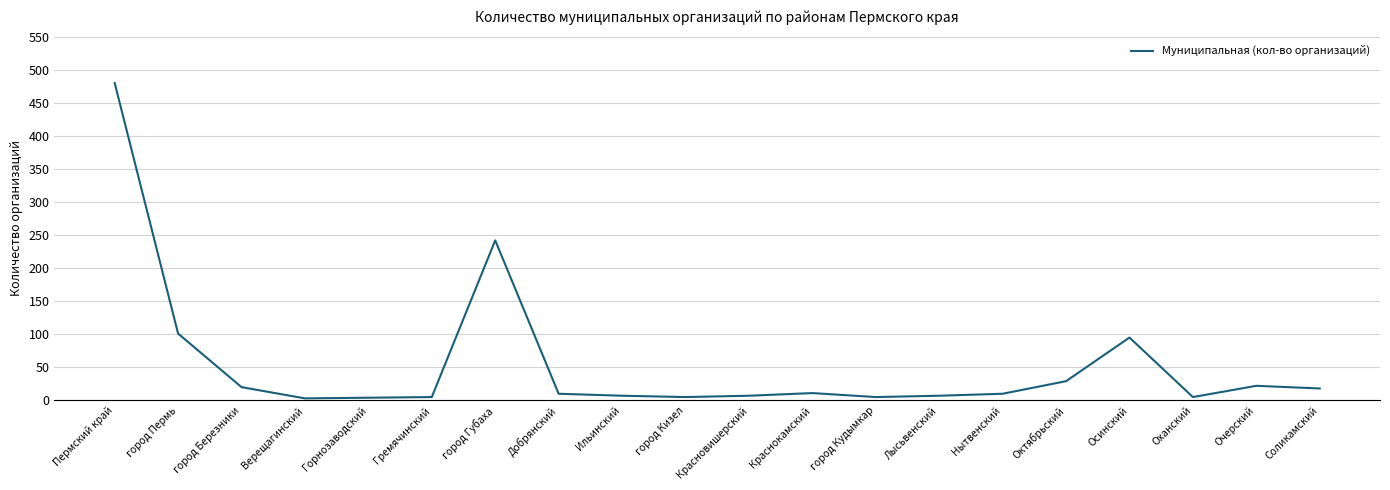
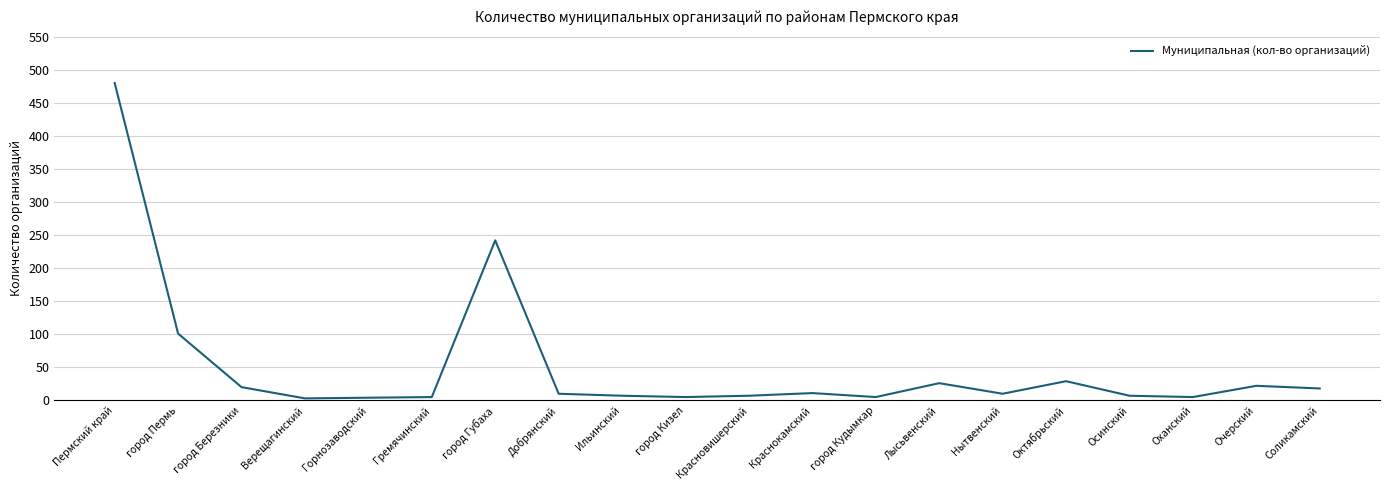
Лысьвенский: 10 -> 30
Осинский: 100 -> 10
